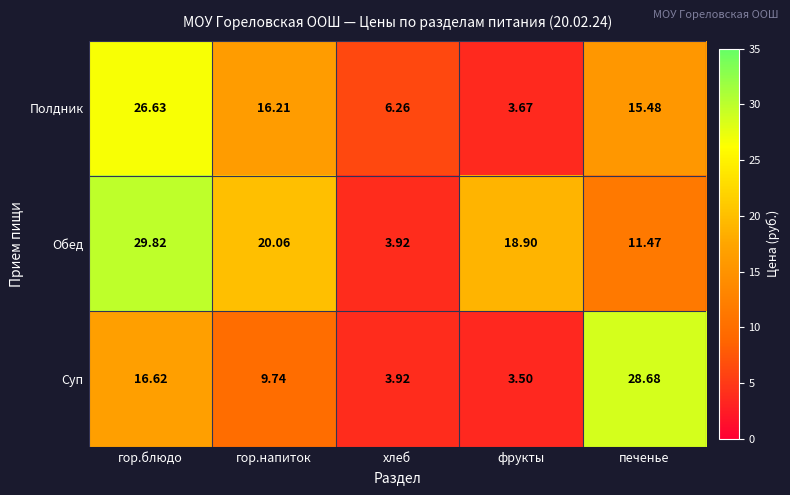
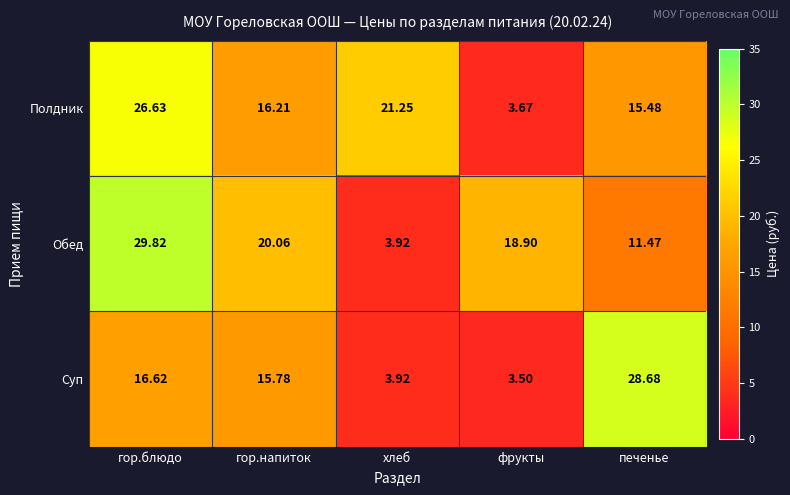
Полдник, хлеб: 6.26 -> 21.25
Суп, гор.напиток: 9.74 -> 15.78
